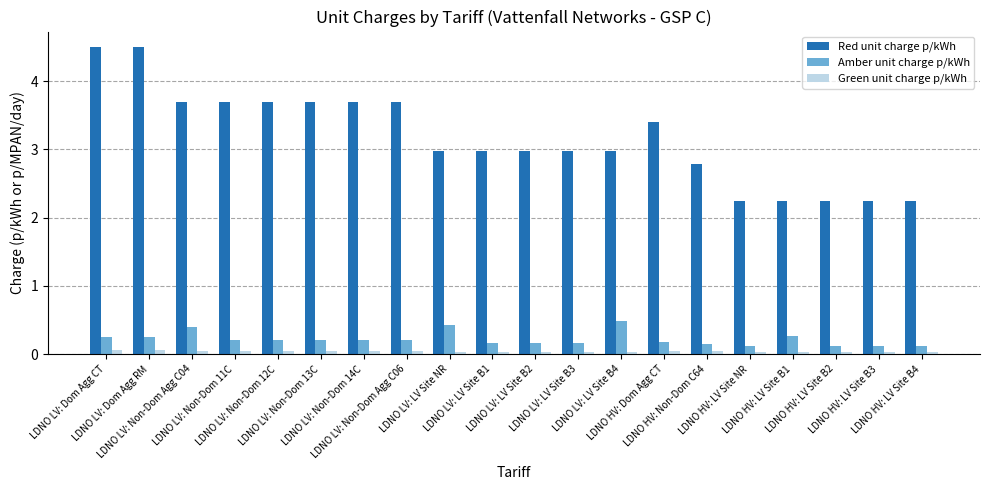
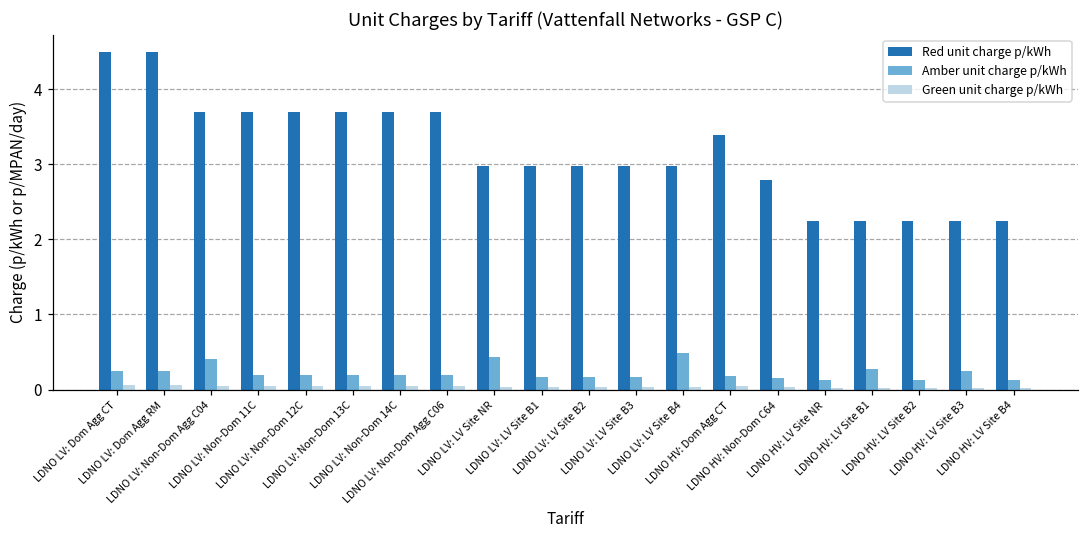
Amber unit charge p/kWh, LDNO HV: LV Site B3: 0.1 -> 0.2
